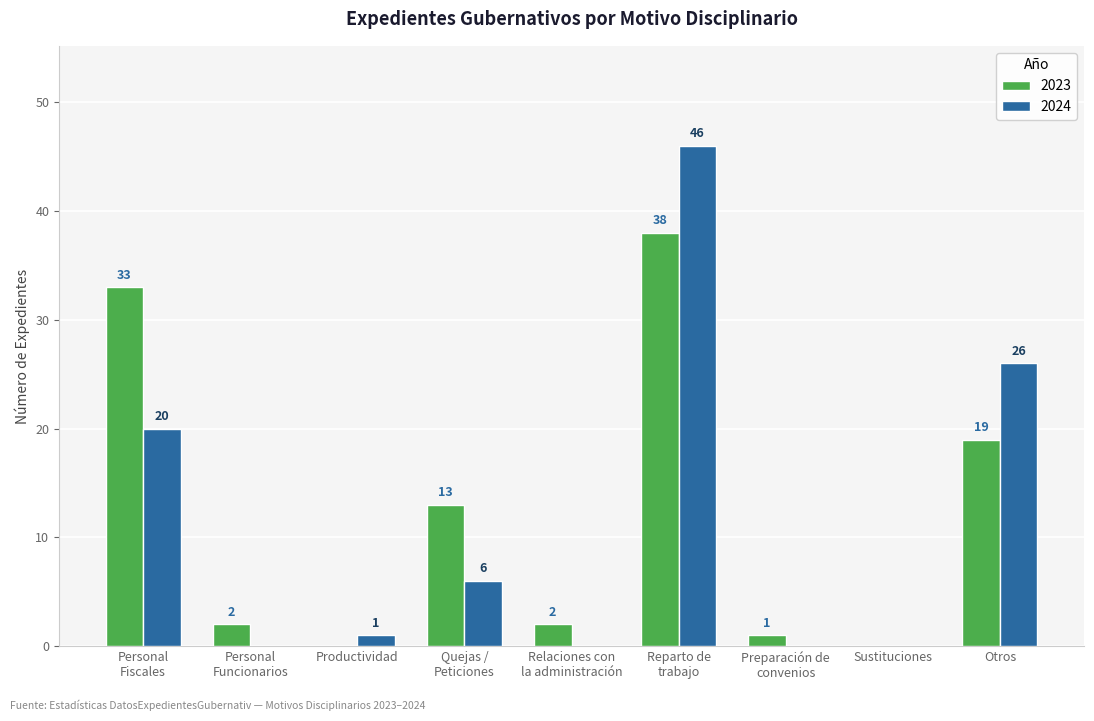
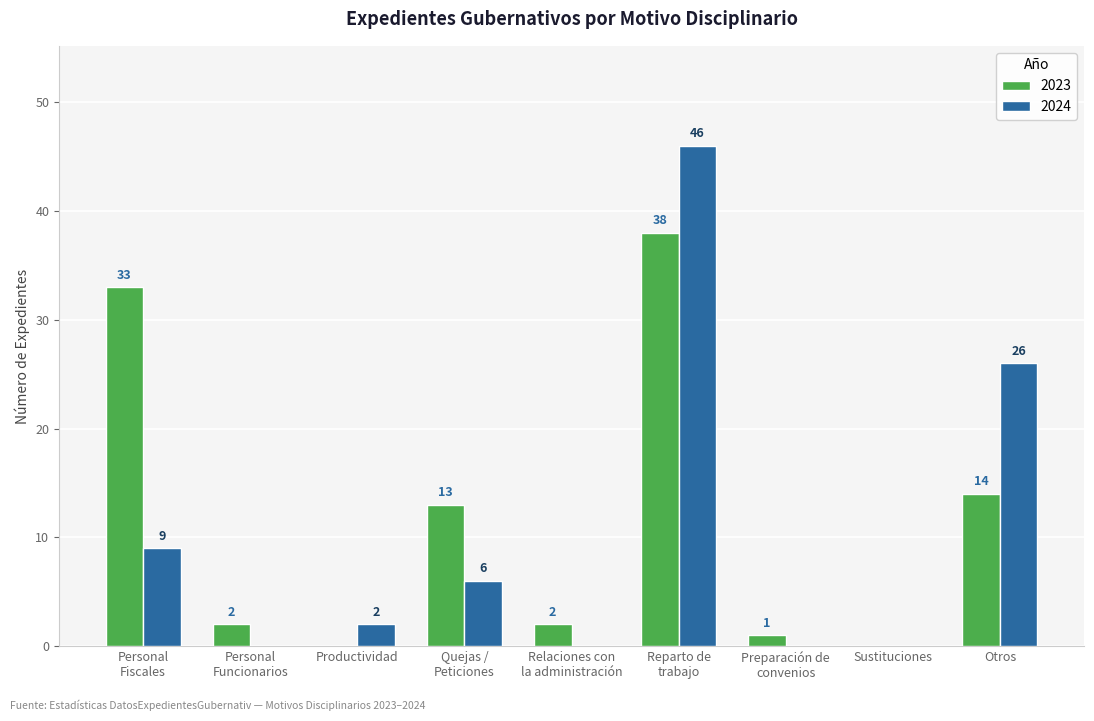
2024, Personal Fiscales: 20 -> 9
2024, Productividad: 1 -> 2
2023, Otros: 19 -> 14
